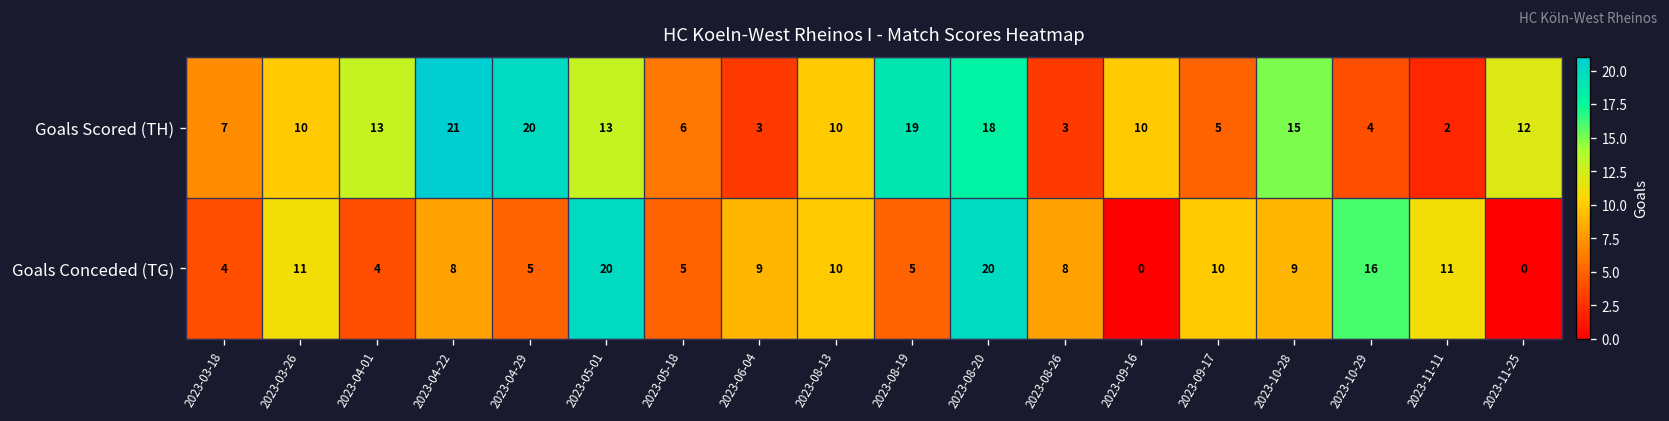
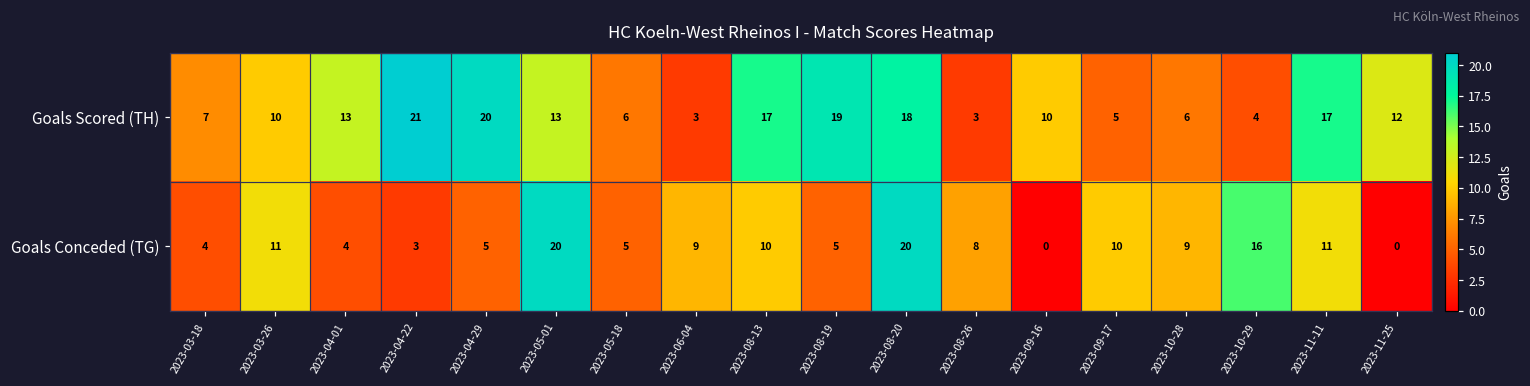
Goals Scored (TH), 2023-08-13: 10 -> 17
Goals Scored (TH), 2023-10-28: 15 -> 6
Goals Scored (TH), 2023-11-11: 2 -> 17
Goals Conceded (TG), 2023-04-22: 8 -> 3
